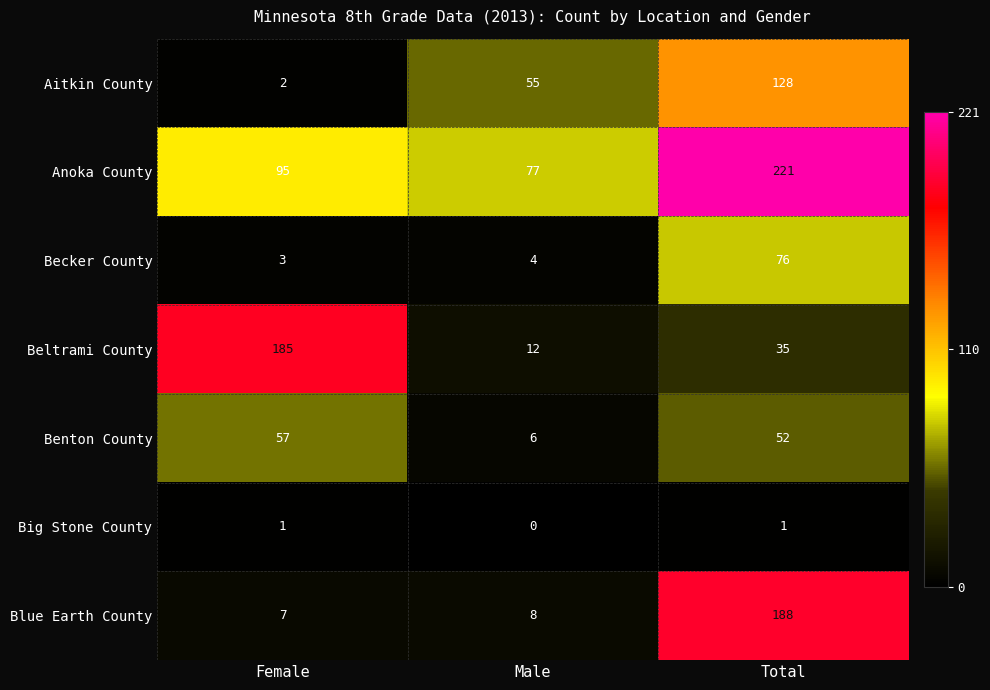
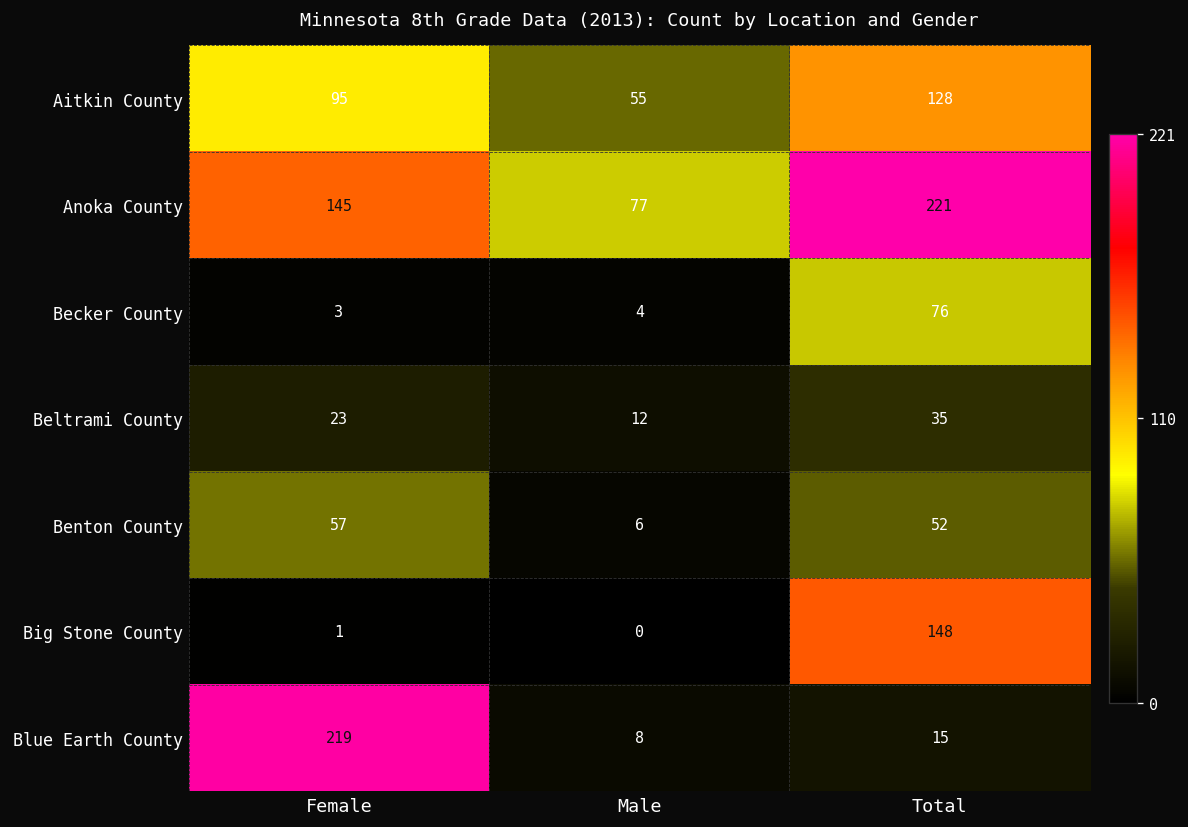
Aitkin County, Female: 2 -> 95
Anoka County, Female: 95 -> 145
Beltrami County, Female: 185 -> 23
Big Stone County, Total: 1 -> 148
Blue Earth County, Female: 7 -> 219
Blue Earth County, Total: 188 -> 15
